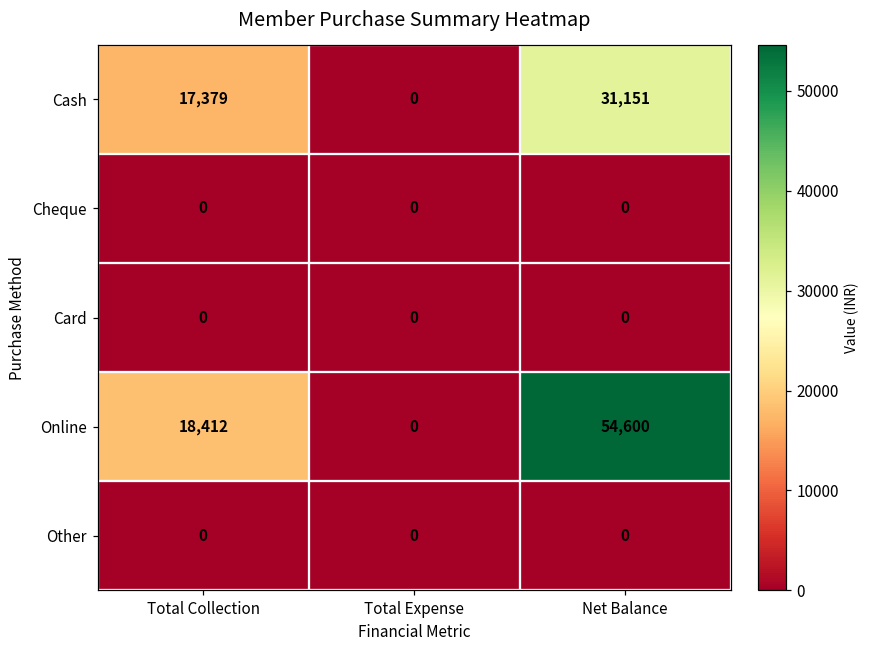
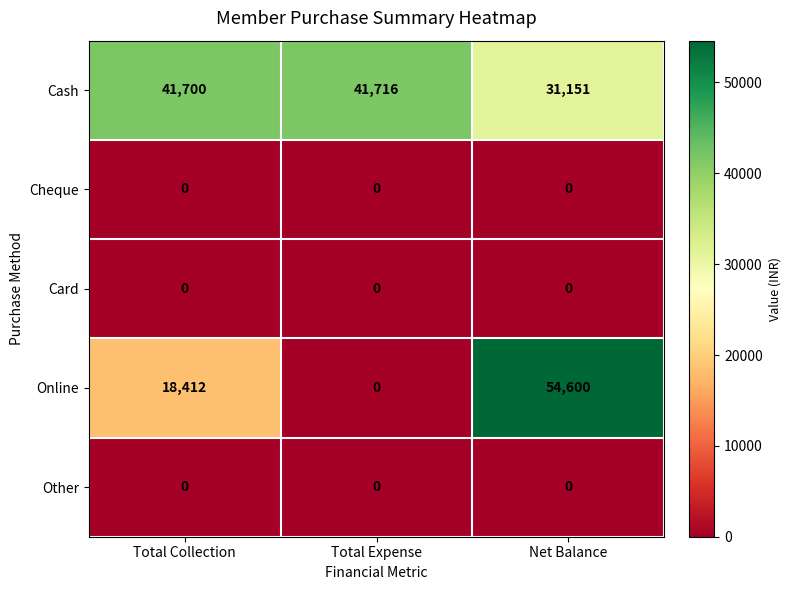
Cash, Total Collection: 17,379 -> 41,700
Cash, Total Expense: 0 -> 41,716
